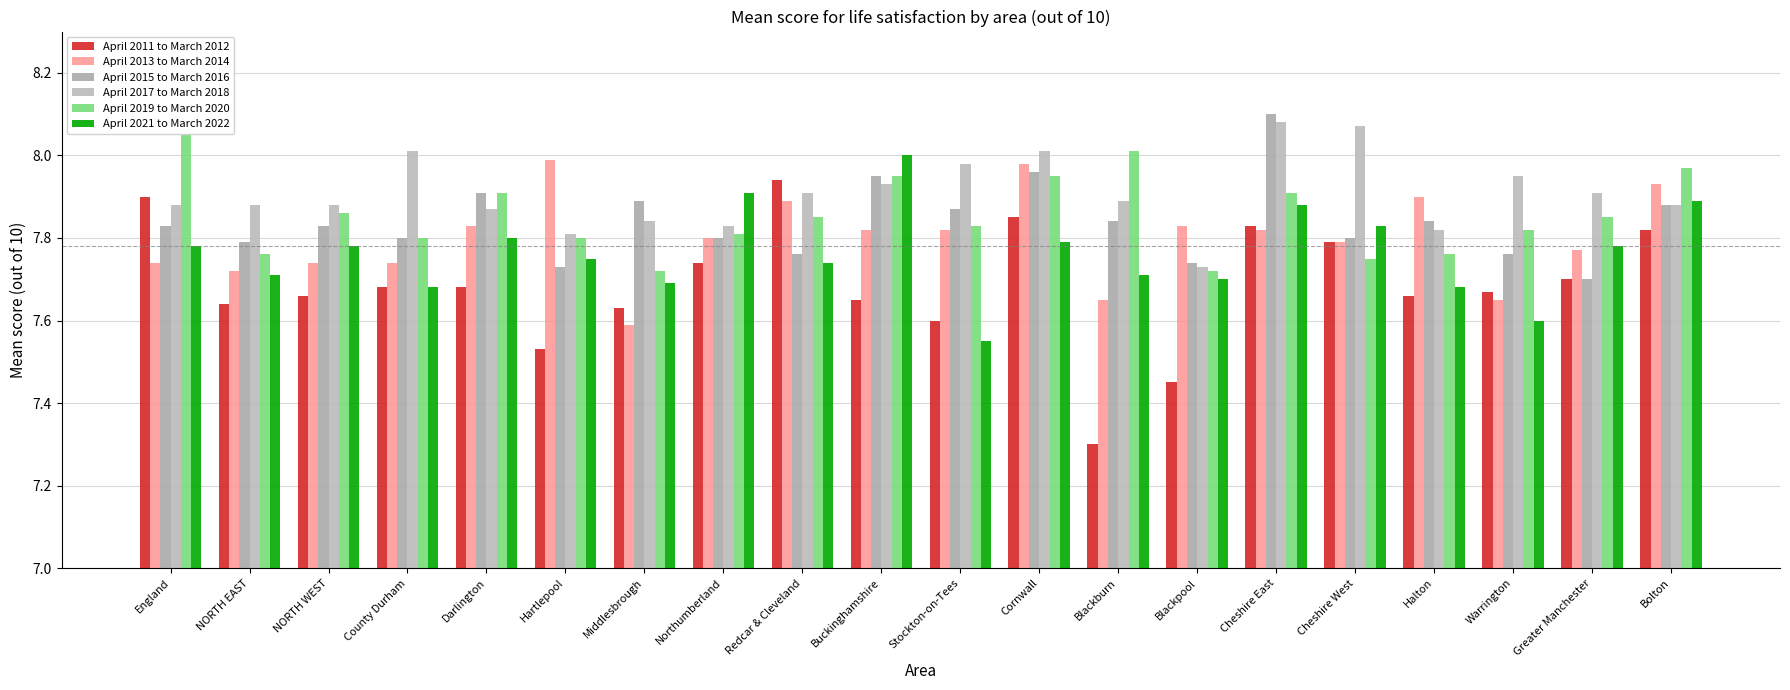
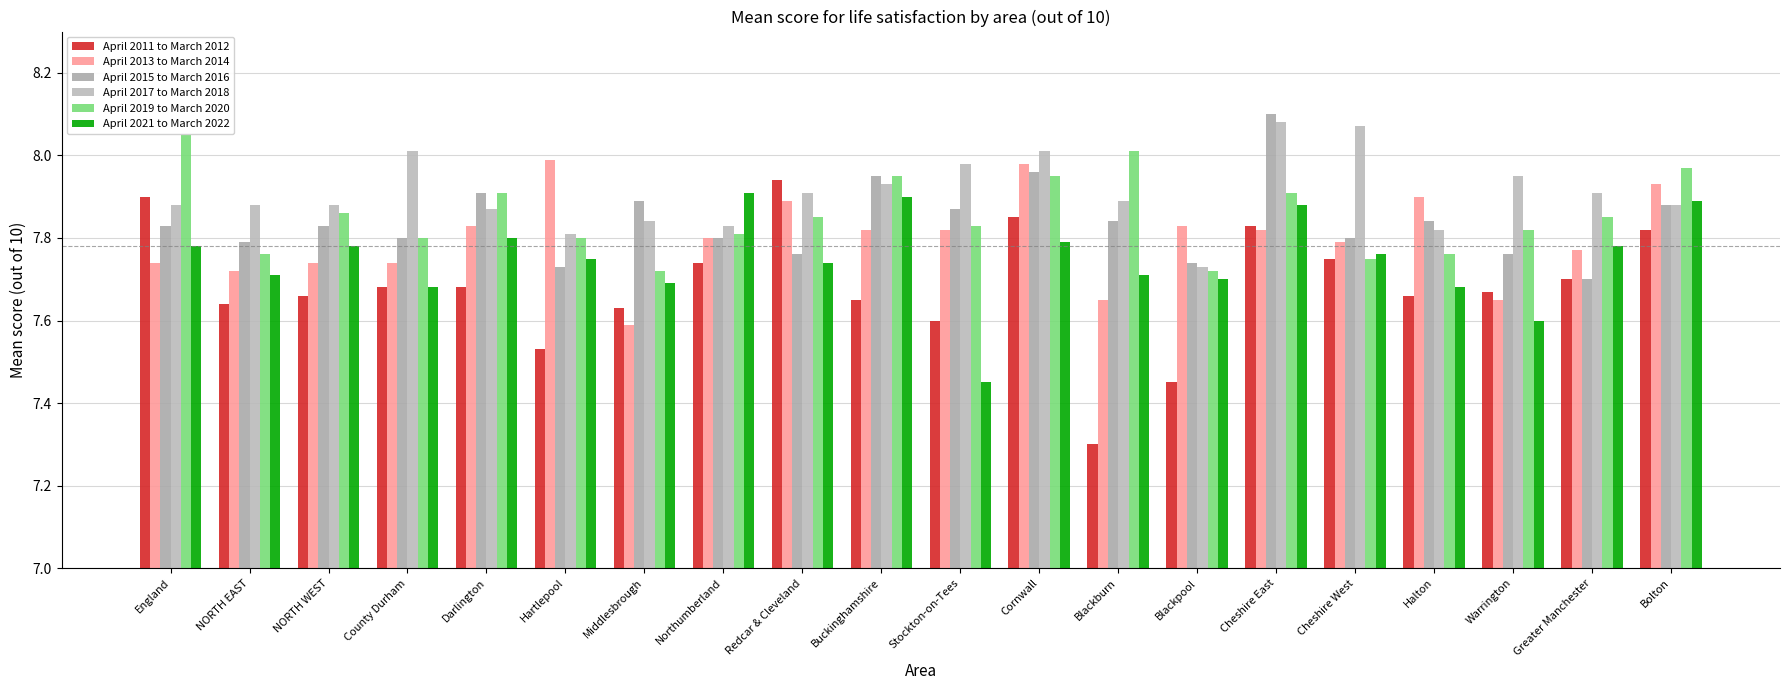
April 2021 to March 2022, Buckinghamshire: 8.0 -> 7.9
April 2021 to March 2022, Stockton-on-Tees: 7.55 -> 7.45
April 2011 to March 2012, Cheshire West: 7.79 -> 7.75
April 2021 to March 2022, Cheshire West: 7.83 -> 7.76
